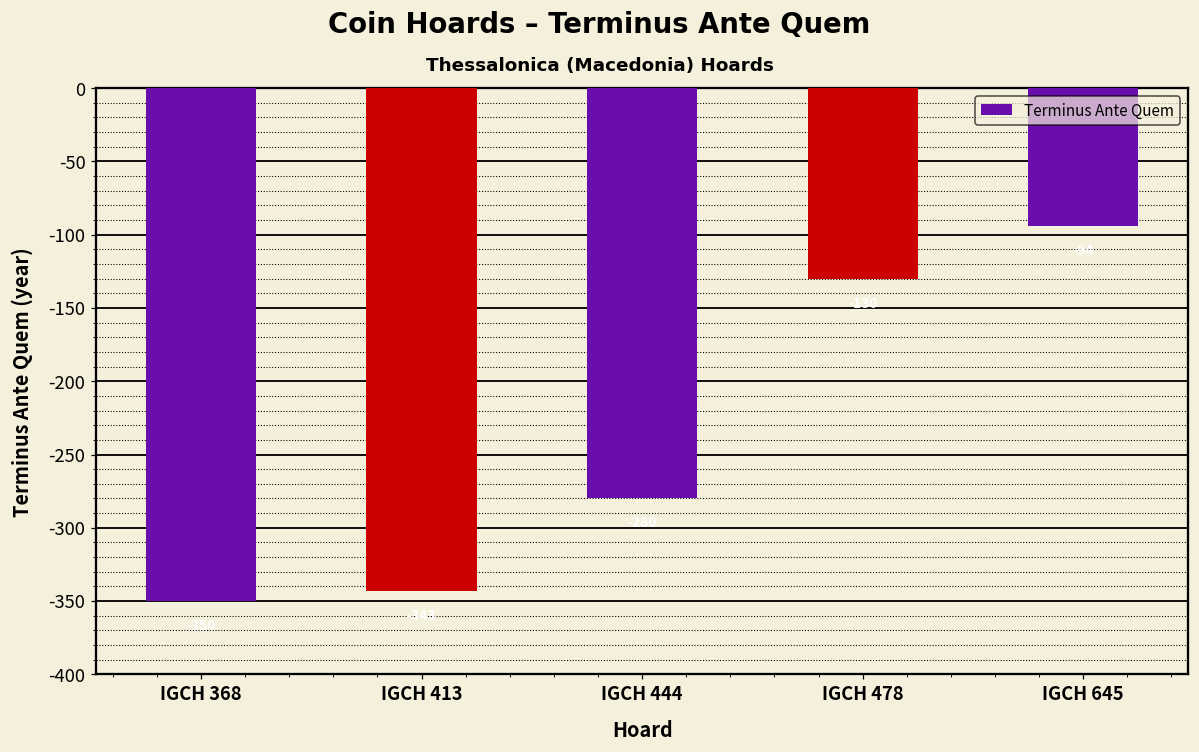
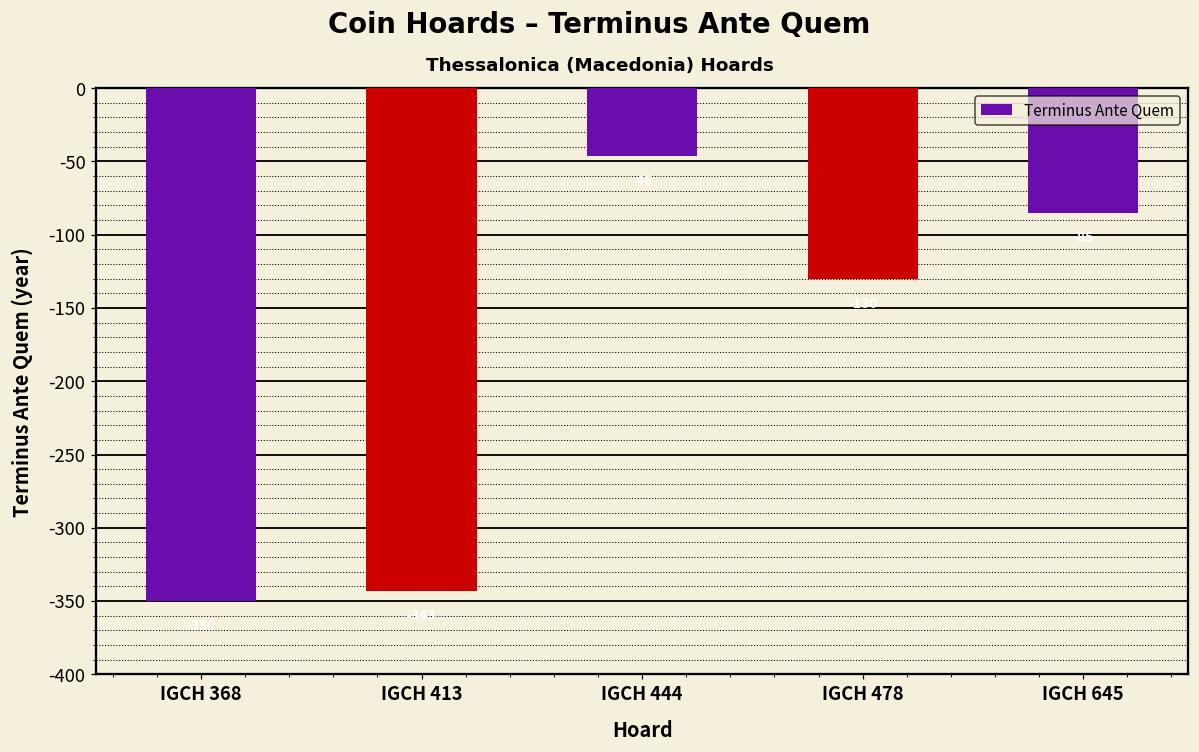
IGCH 444: -280 -> -46
IGCH 645: -94 -> -85
